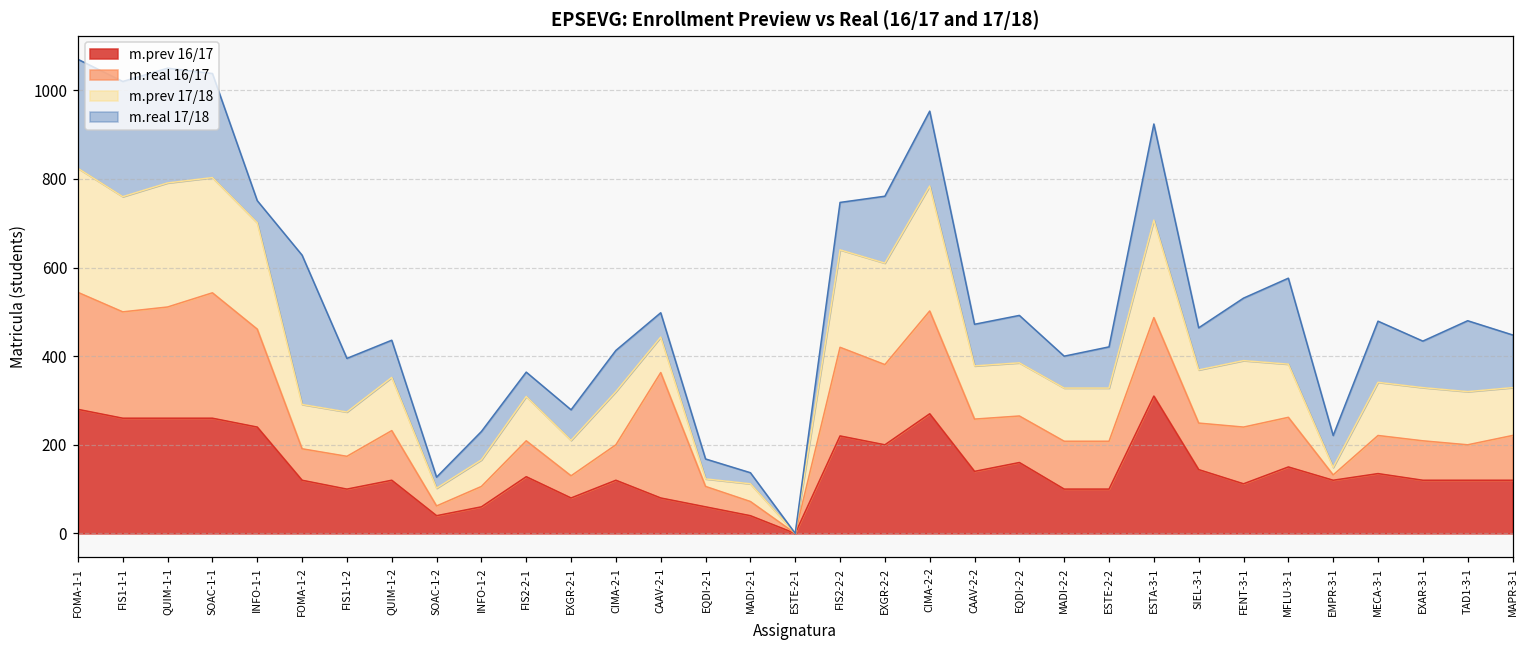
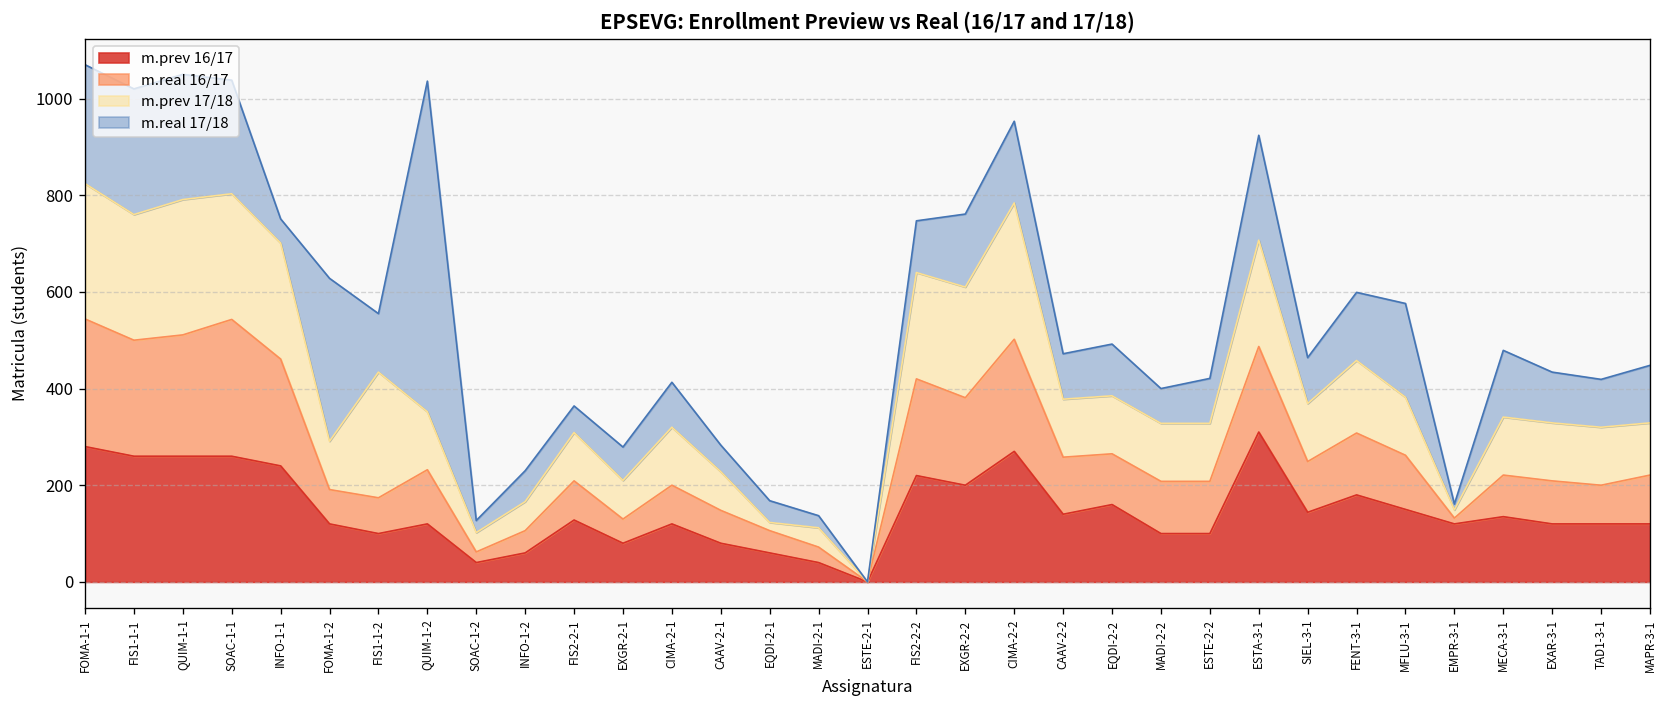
m.prev 17/18, FIS1-1-2: 100 -> 260
m.real 17/18, QUIM-1-2: 80 -> 680
m.real 16/17, CAAV-2-1: 280 -> 70
m.prev 16/17, FENT-3-1: 110 -> 180
m.real 17/18, EMPR-3-1: 70 -> 10
m.real 17/18, TAD1-3-1: 160 -> 100
